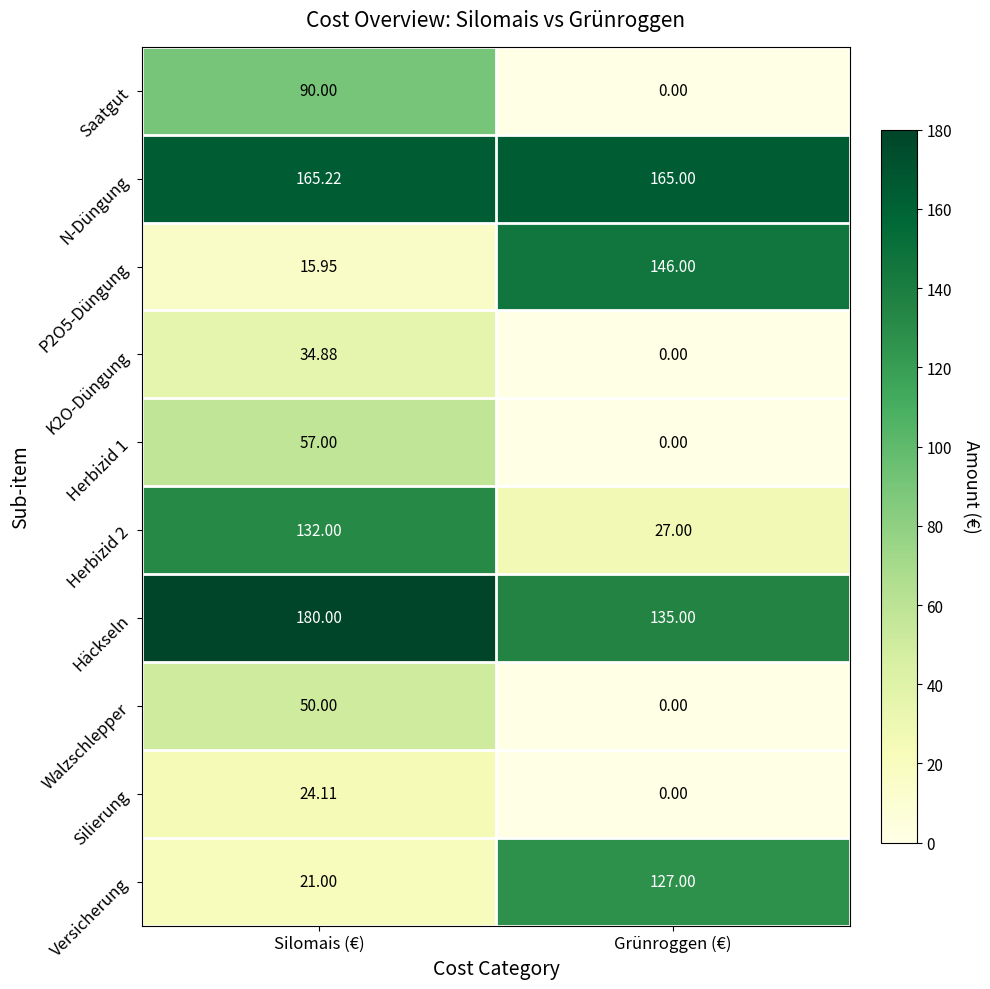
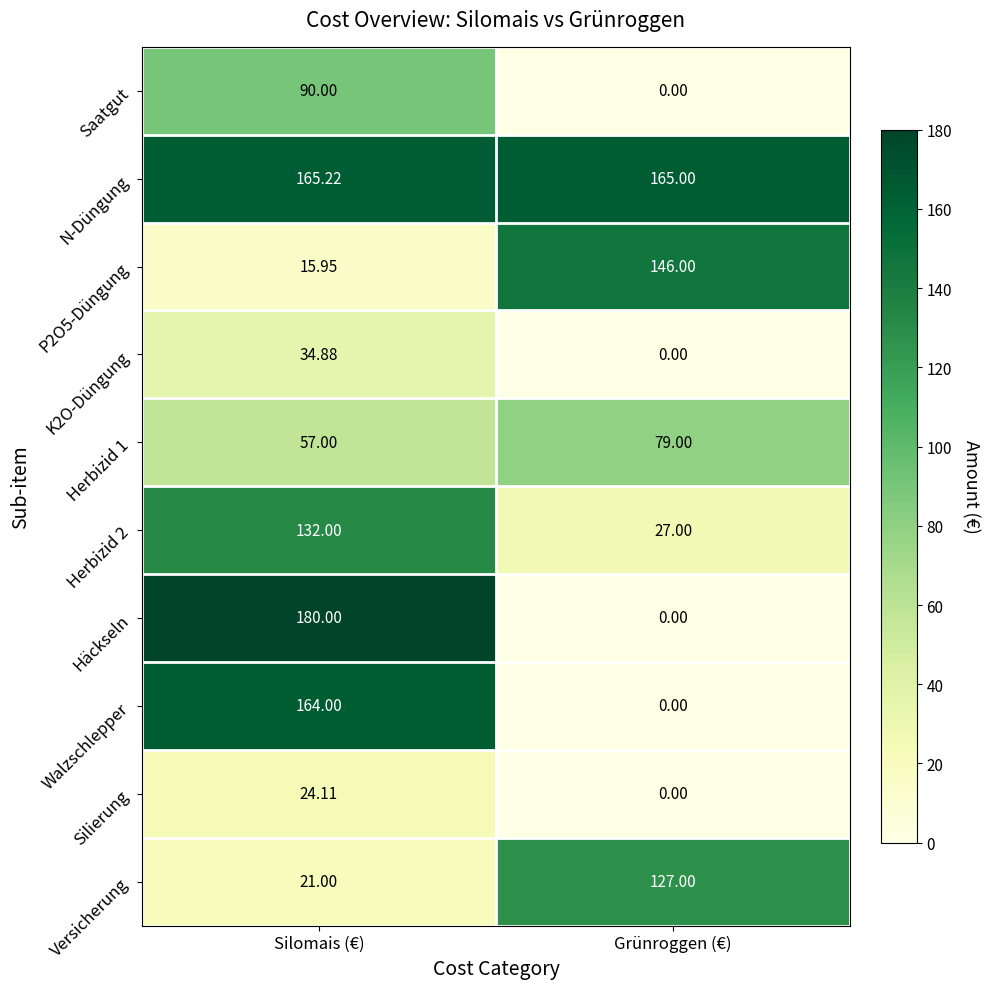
Herbizid 1, Grünroggen (€): 0.00 -> 79.00
Häckseln, Grünroggen (€): 135.00 -> 0.00
Walzschlepper, Silomais (€): 50.00 -> 164.00
